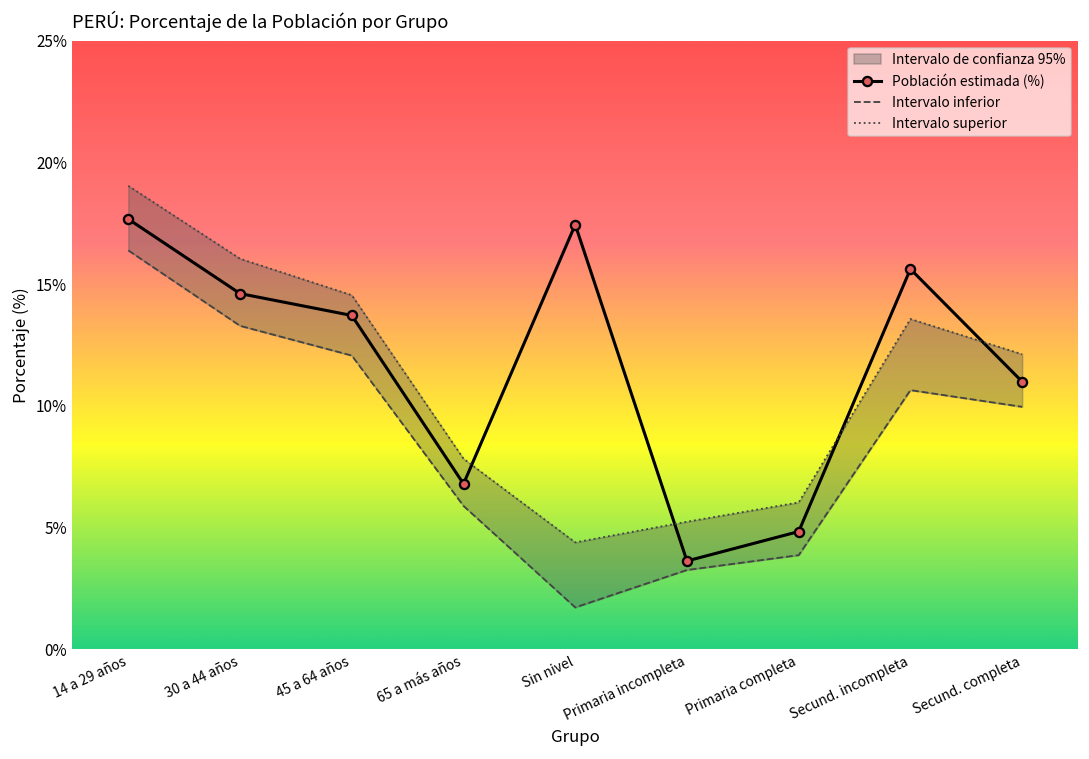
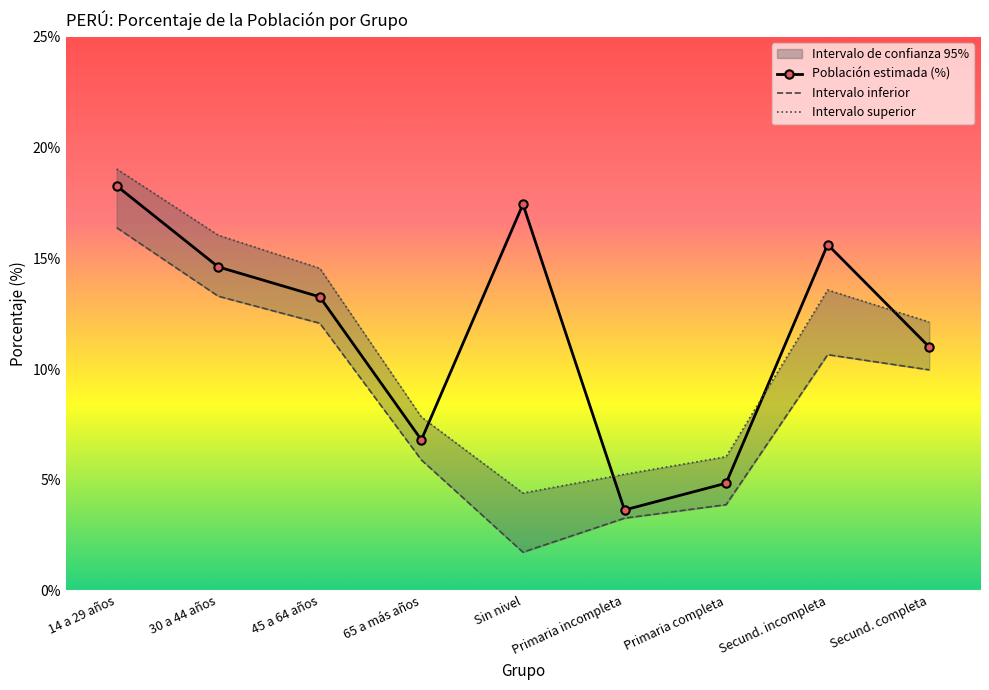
Población estimada (%), 14 a 29 años: 17.7% -> 18.3%
Población estimada (%), 45 a 64 años: 13.7% -> 13.3%
